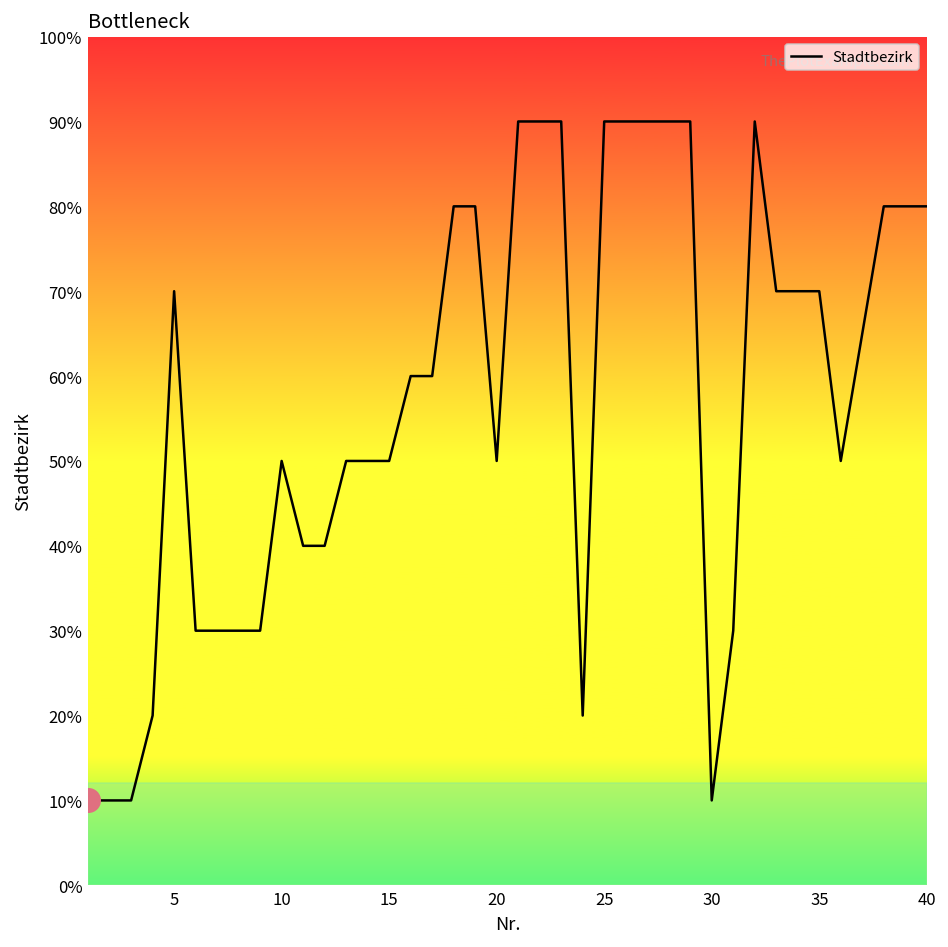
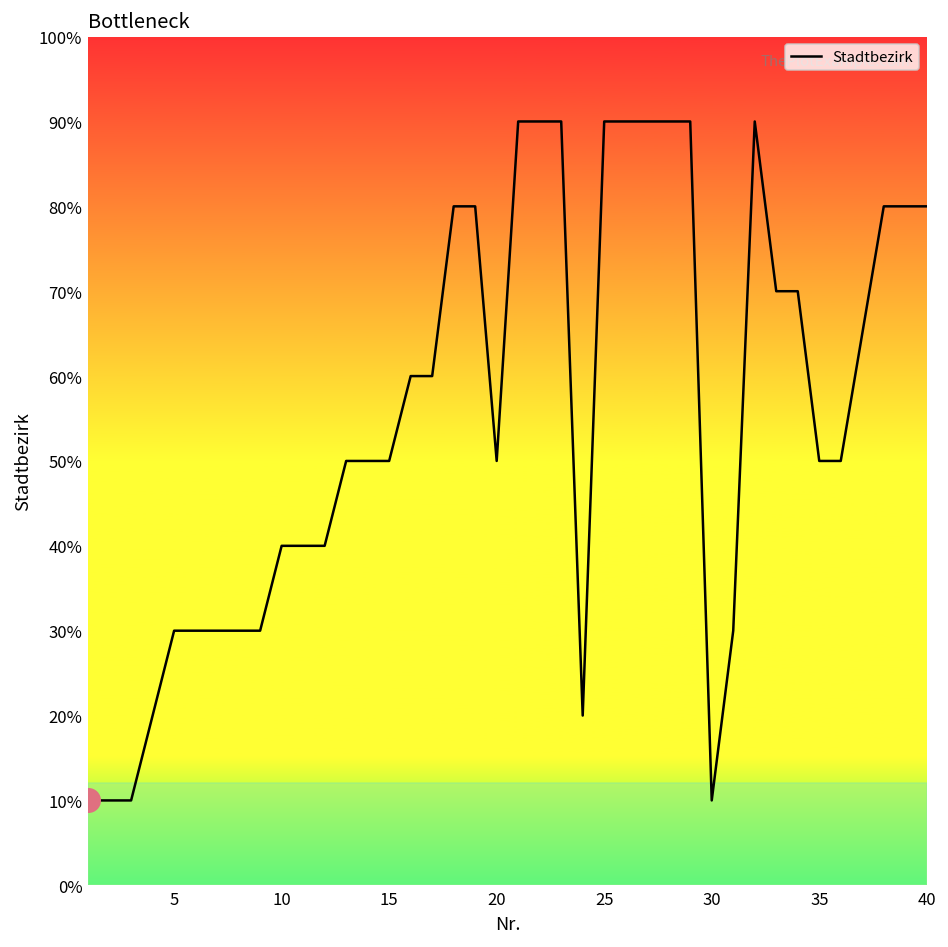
Stadtbezirk, 5: 70% -> 30%
Stadtbezirk, 10: 50% -> 40%
Stadtbezirk, 35: 70% -> 50%
